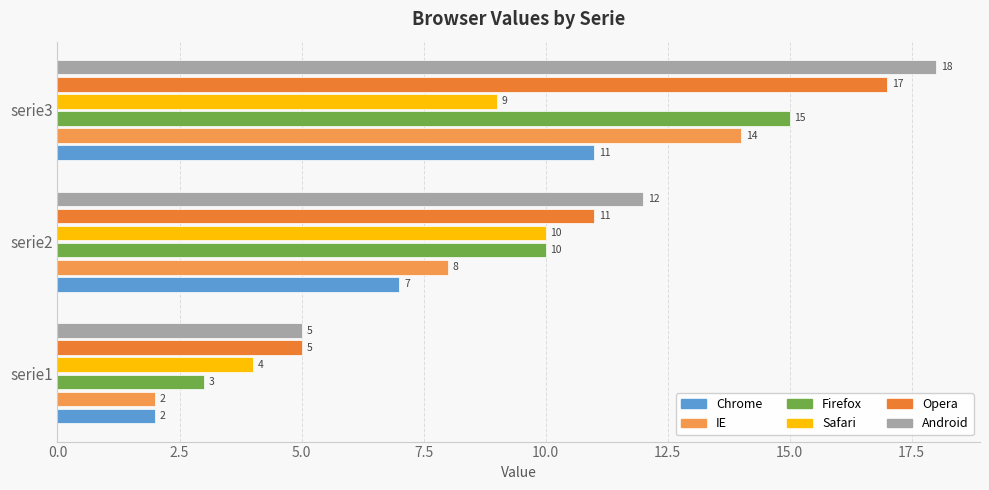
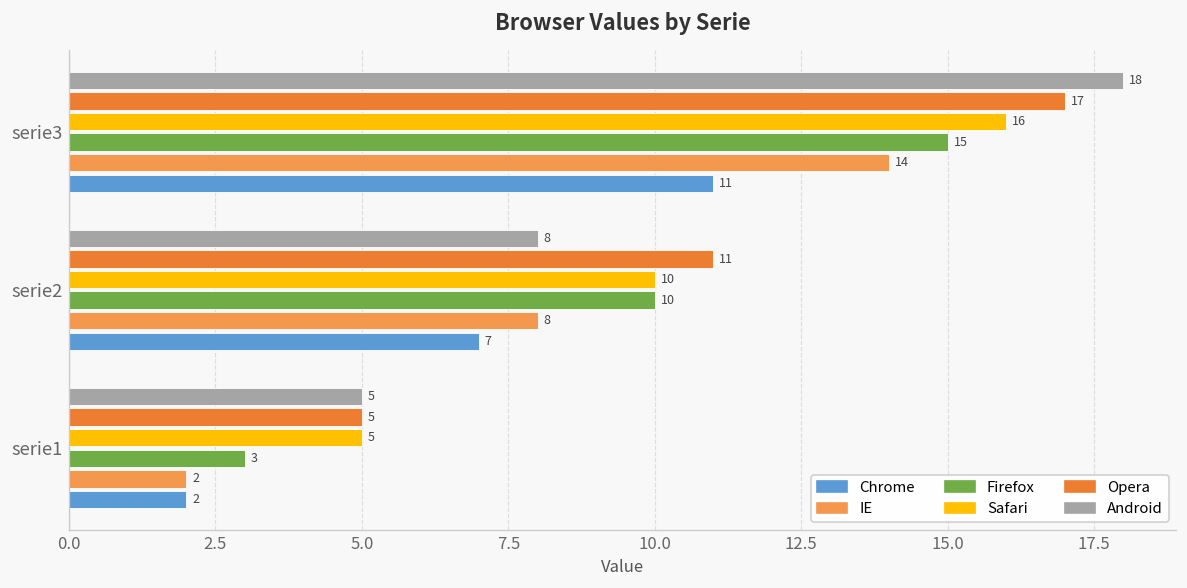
Safari, serie3: 9 -> 16
Android, serie2: 12 -> 8
Safari, serie1: 4 -> 5
